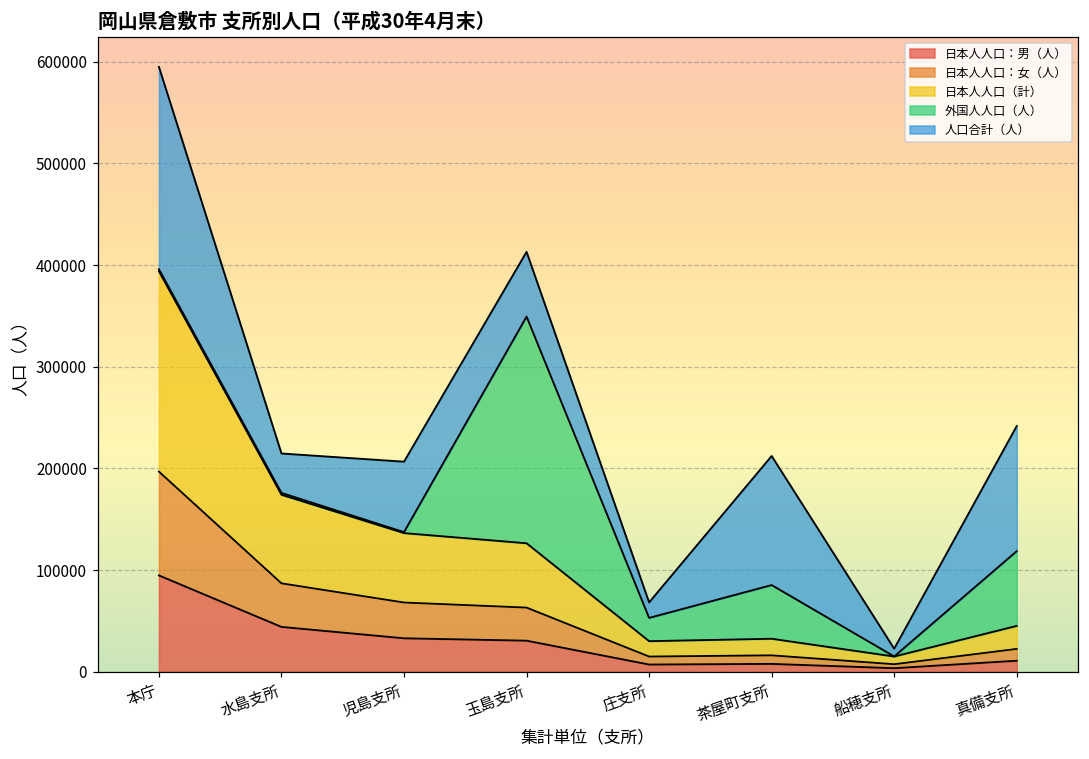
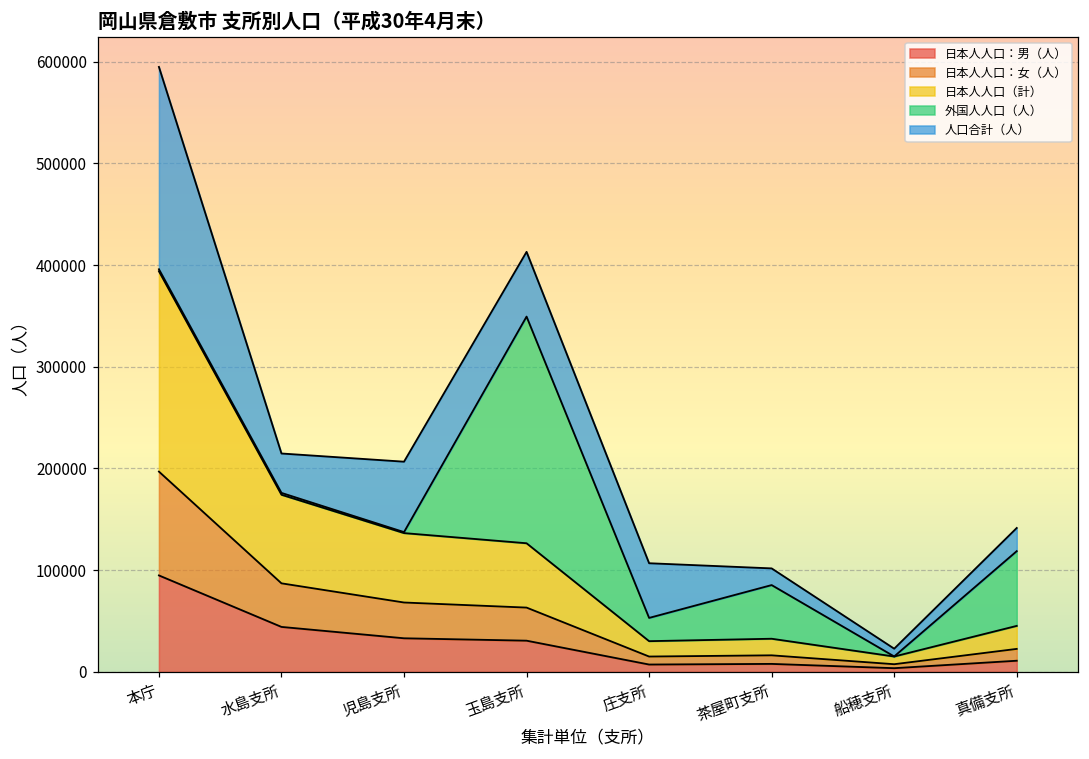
人口合計（人）, 庄支所: 20000 -> 50000
人口合計（人）, 茶屋町支所: 130000 -> 20000
人口合計（人）, 真備支所: 120000 -> 20000
